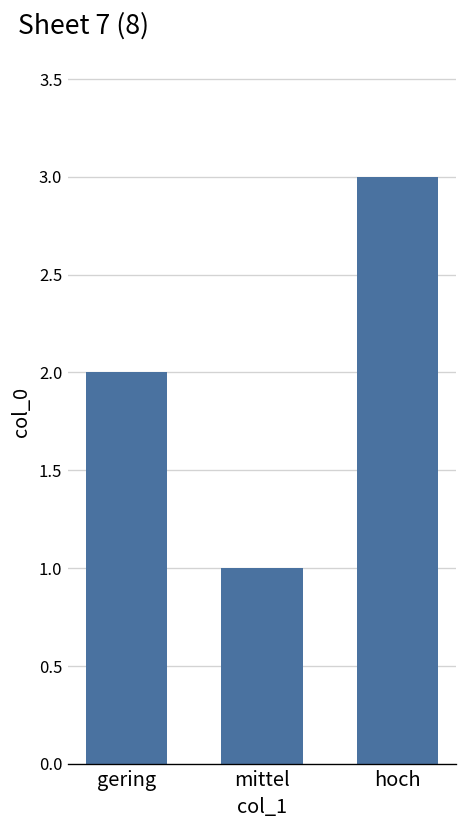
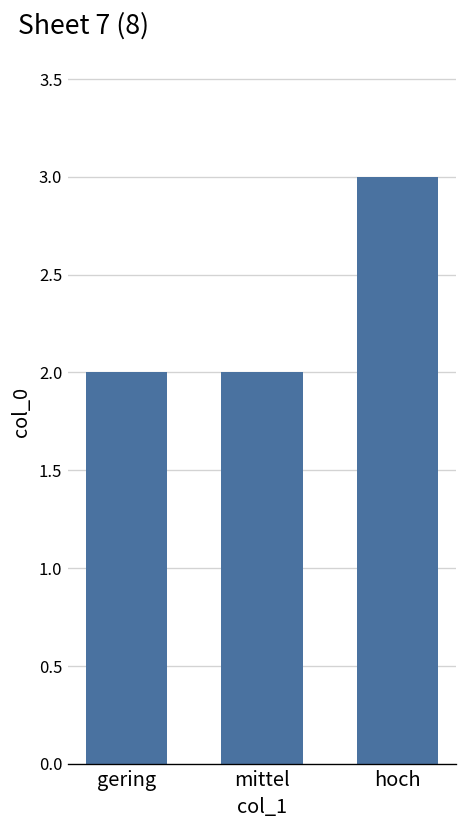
mittel: 1 -> 2
